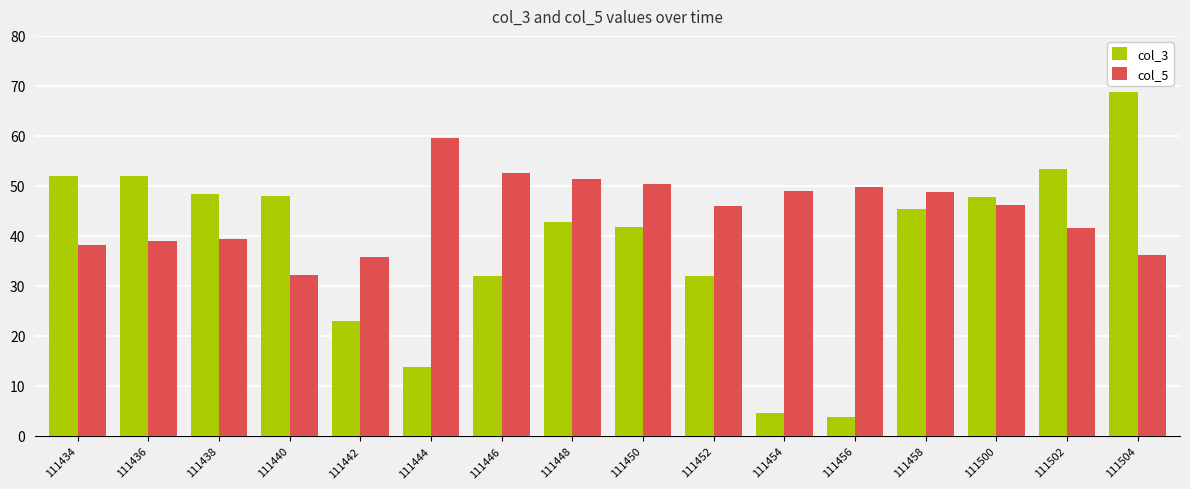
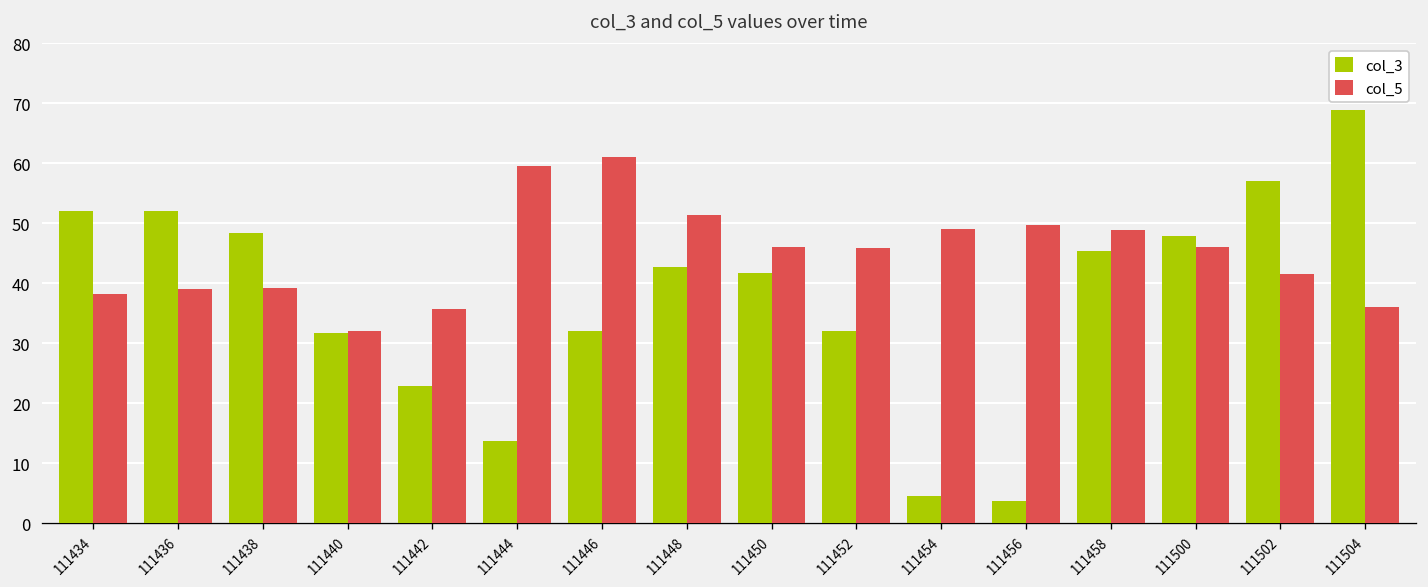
col_3, 111440: 48 -> 32
col_5, 111446: 53 -> 61
col_5, 111450: 50 -> 46
col_3, 111502: 53 -> 57
